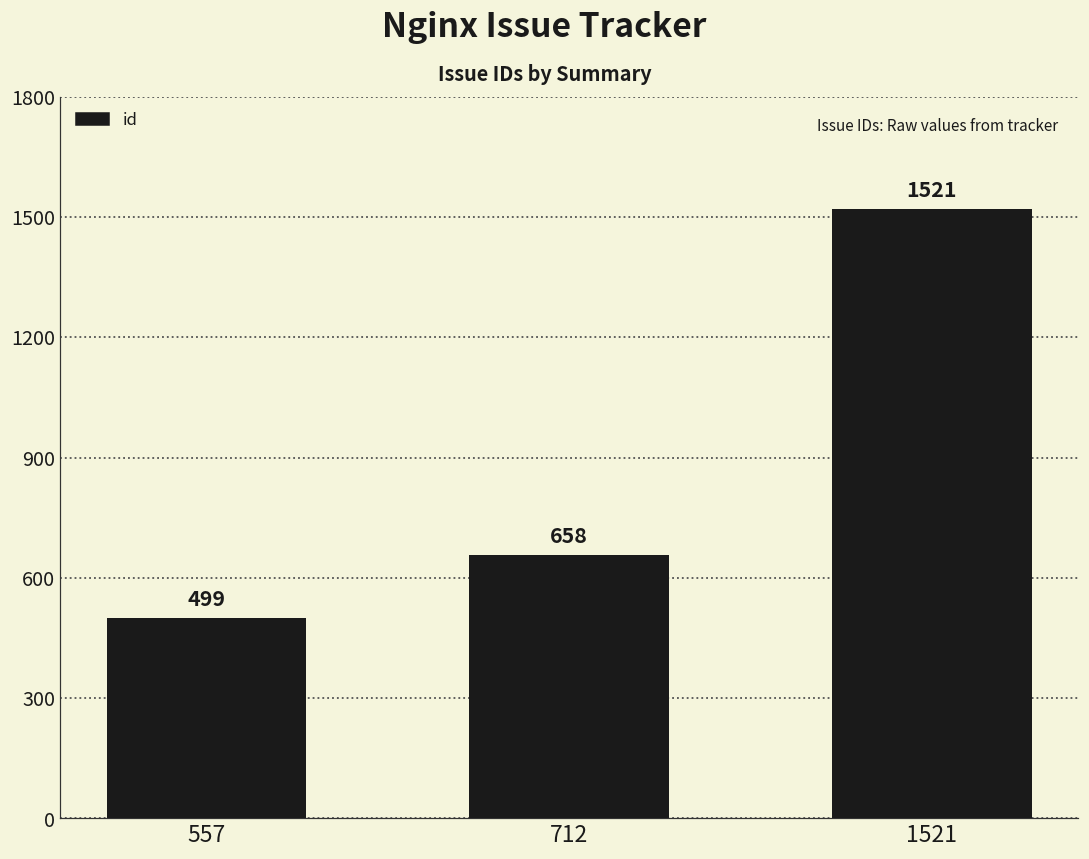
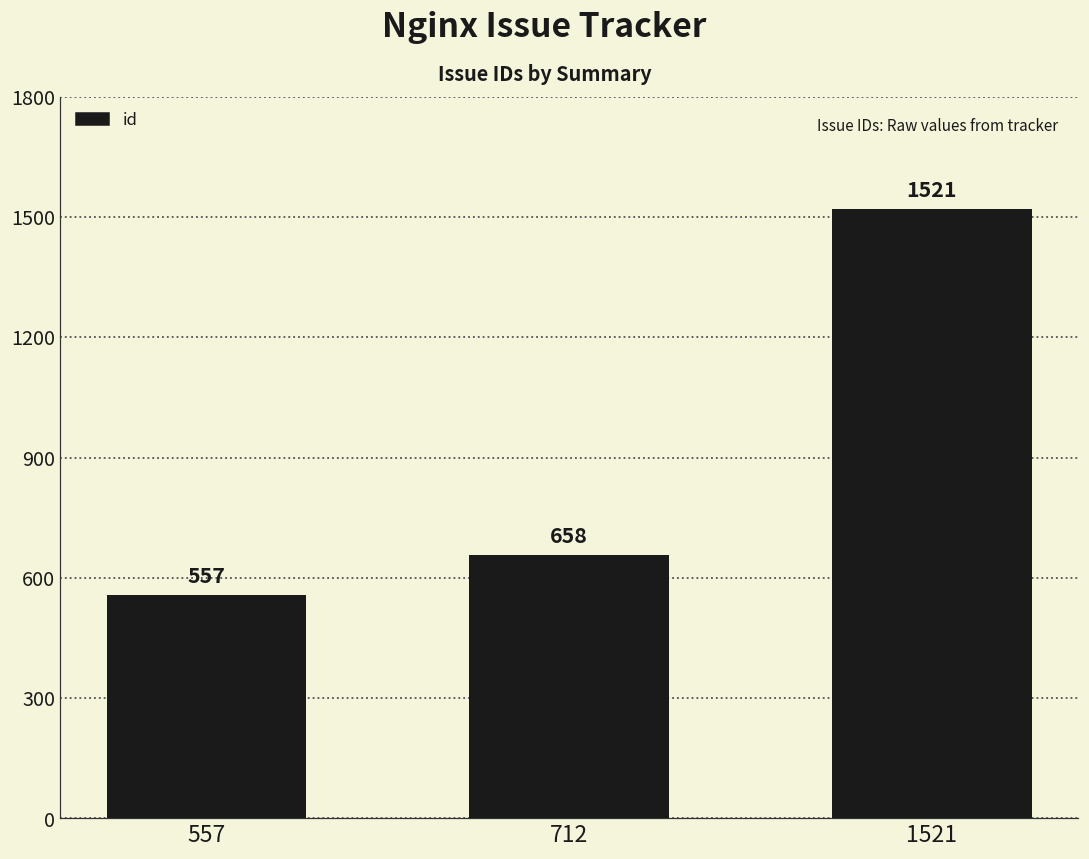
557: 499 -> 557
